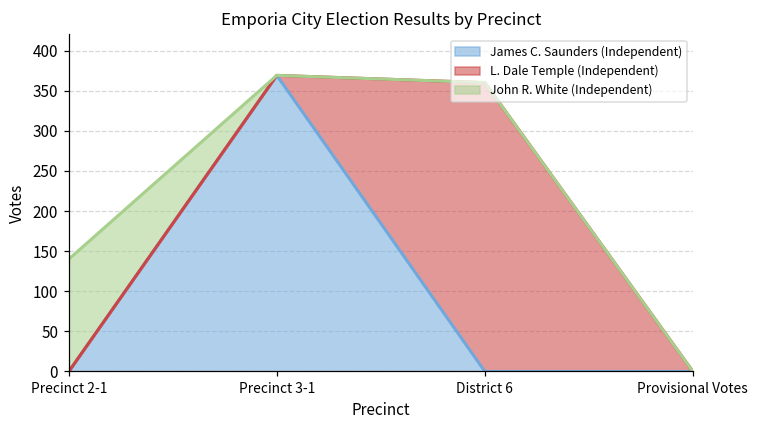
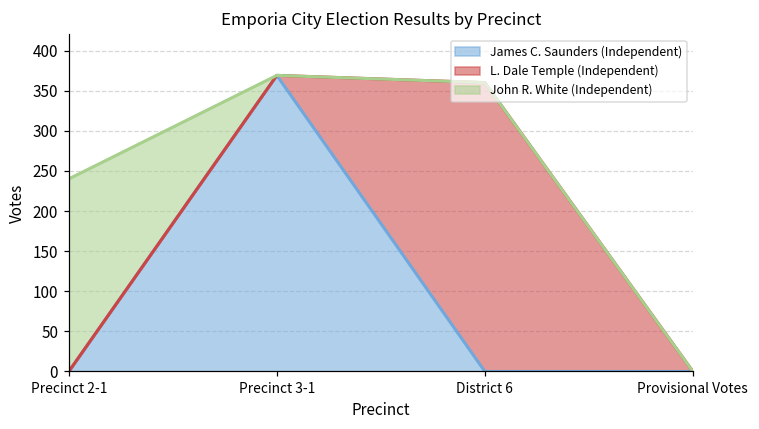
John R. White (Independent), Precinct 2-1: 140 -> 240
